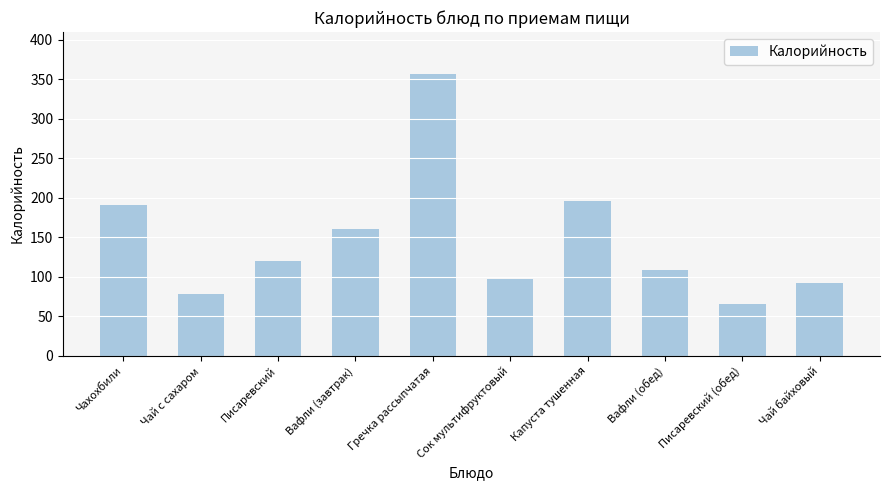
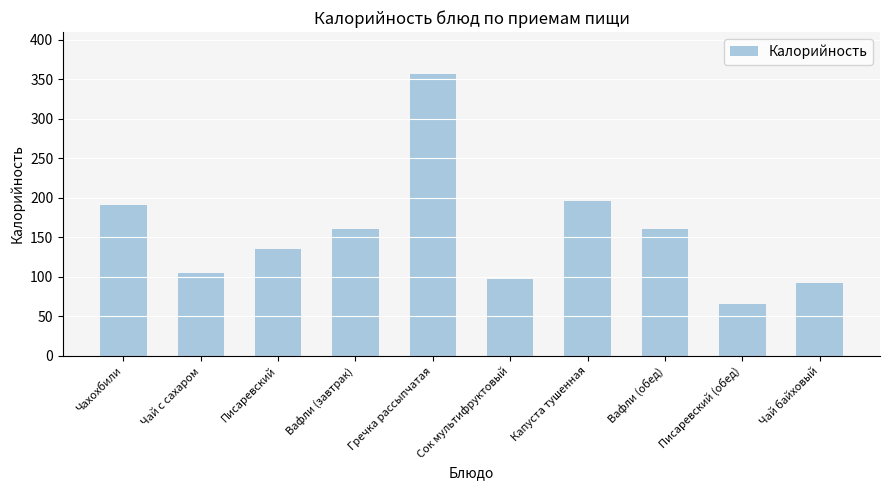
Чай с сахаром: 80 -> 110
Писаревский: 120 -> 140
Вафли (обед): 110 -> 160
